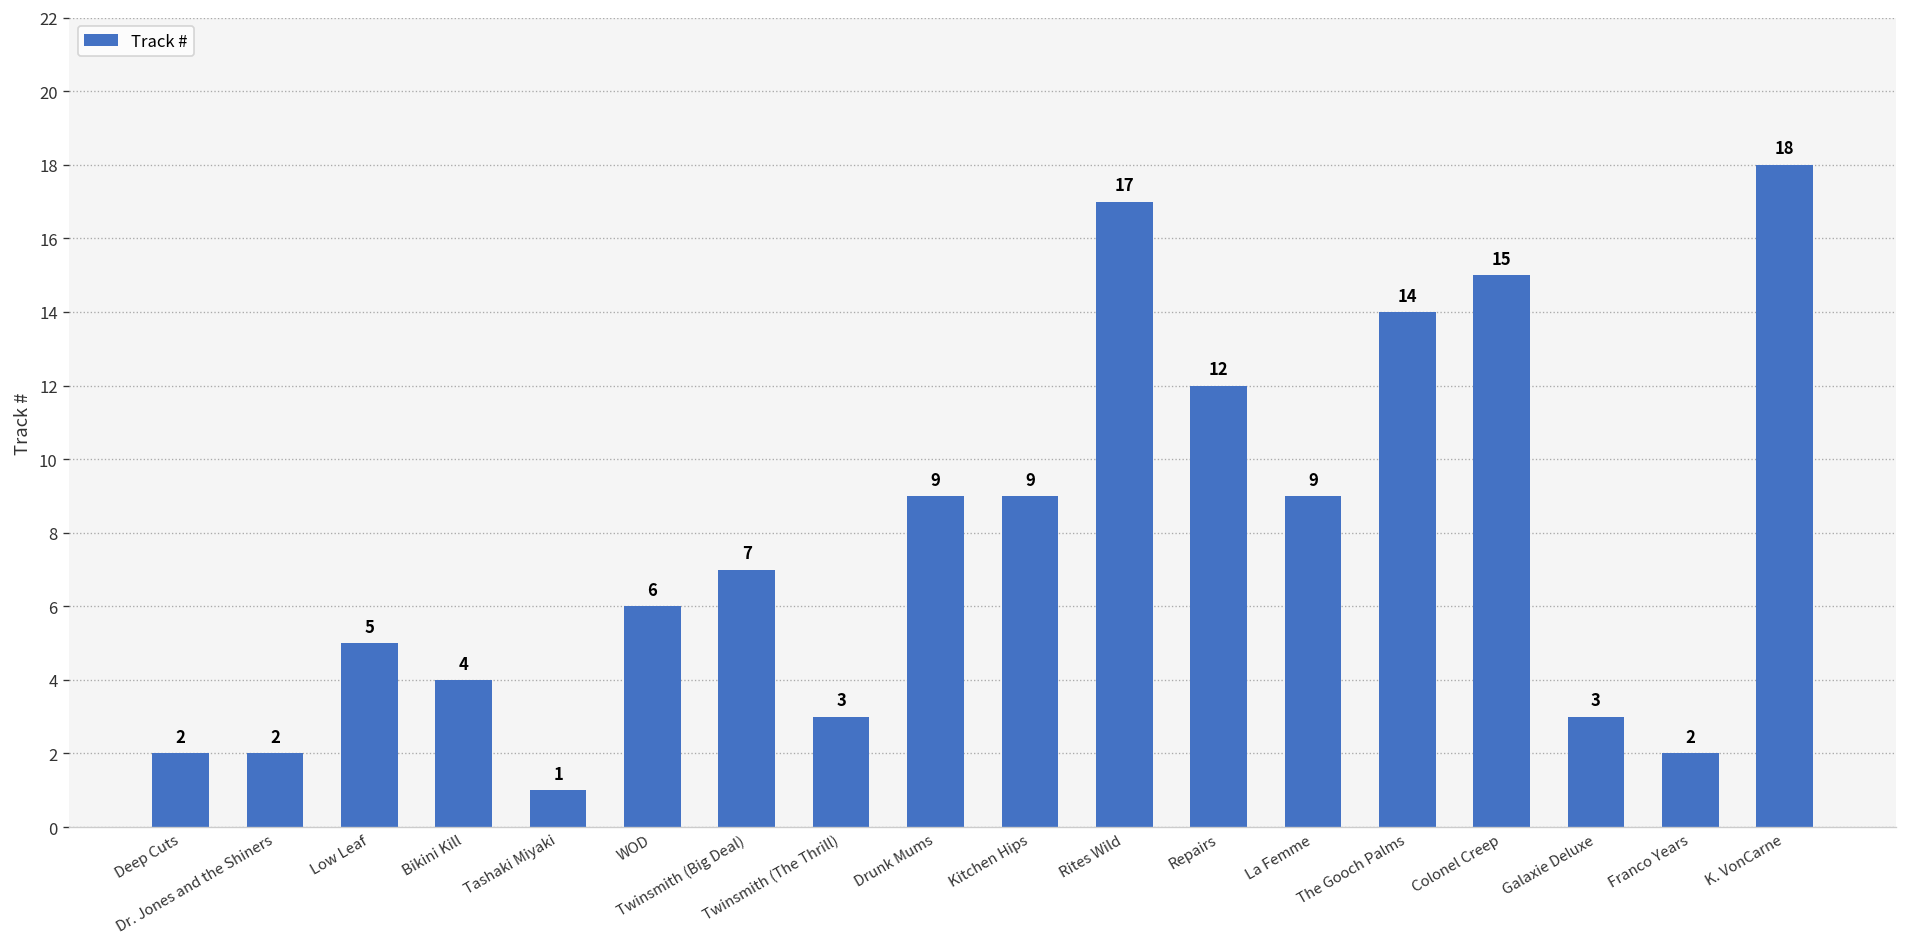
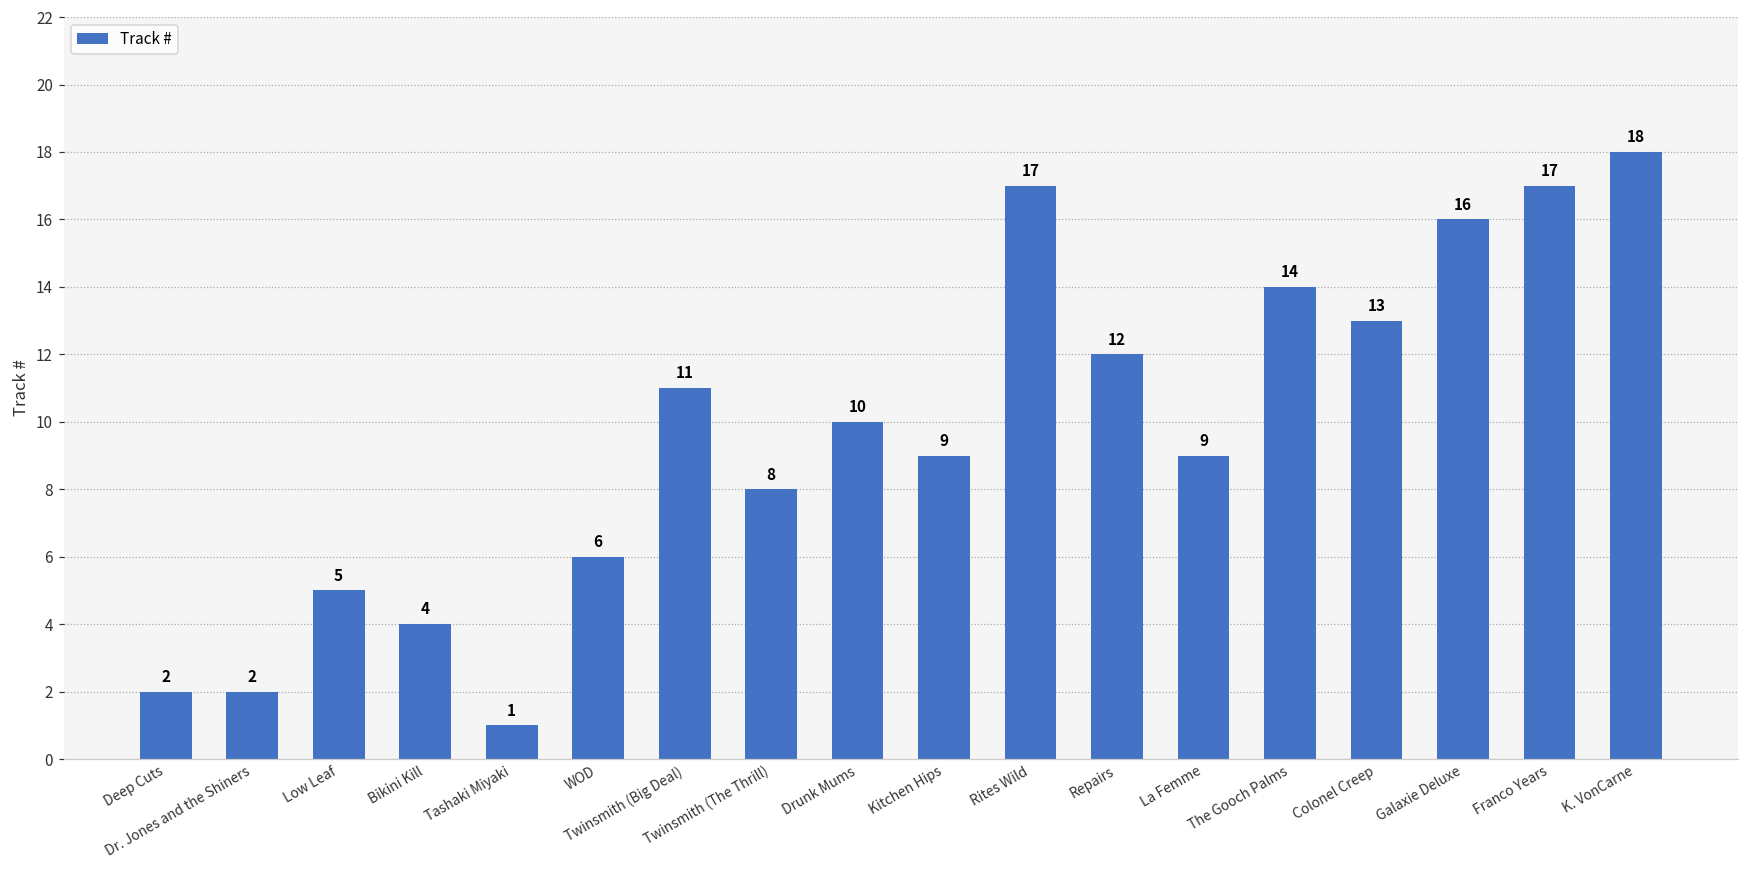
Twinsmith (Big Deal): 7 -> 11
Twinsmith (The Thrill): 3 -> 8
Drunk Mums: 9 -> 10
Colonel Creep: 15 -> 13
Galaxie Deluxe: 3 -> 16
Franco Years: 2 -> 17
